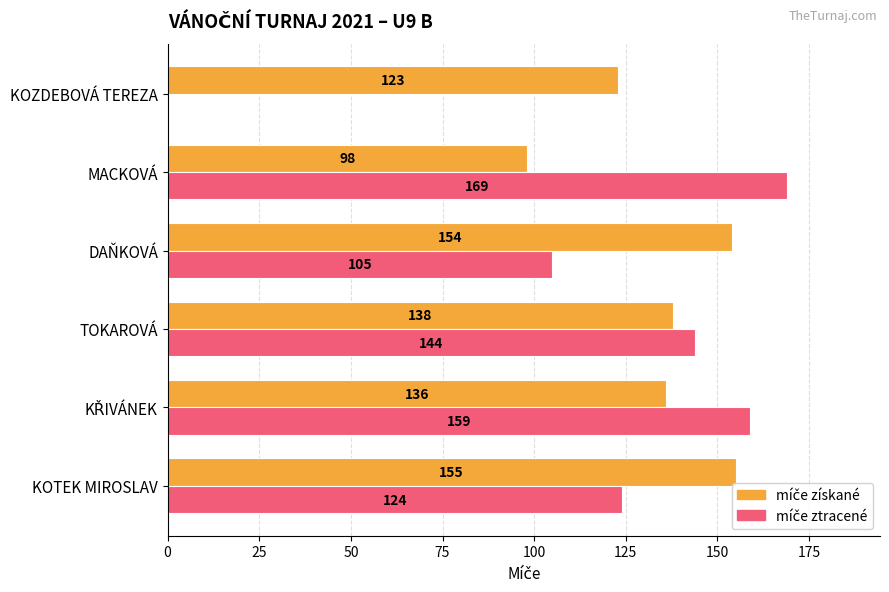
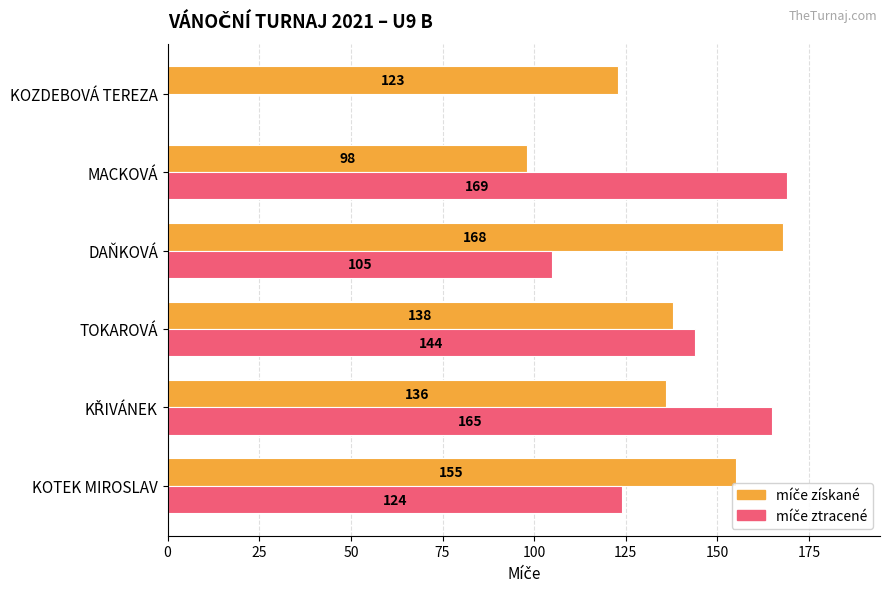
míče získané, DAŇKOVÁ: 154 -> 168
míče ztracené, KŘIVÁNEK: 159 -> 165
